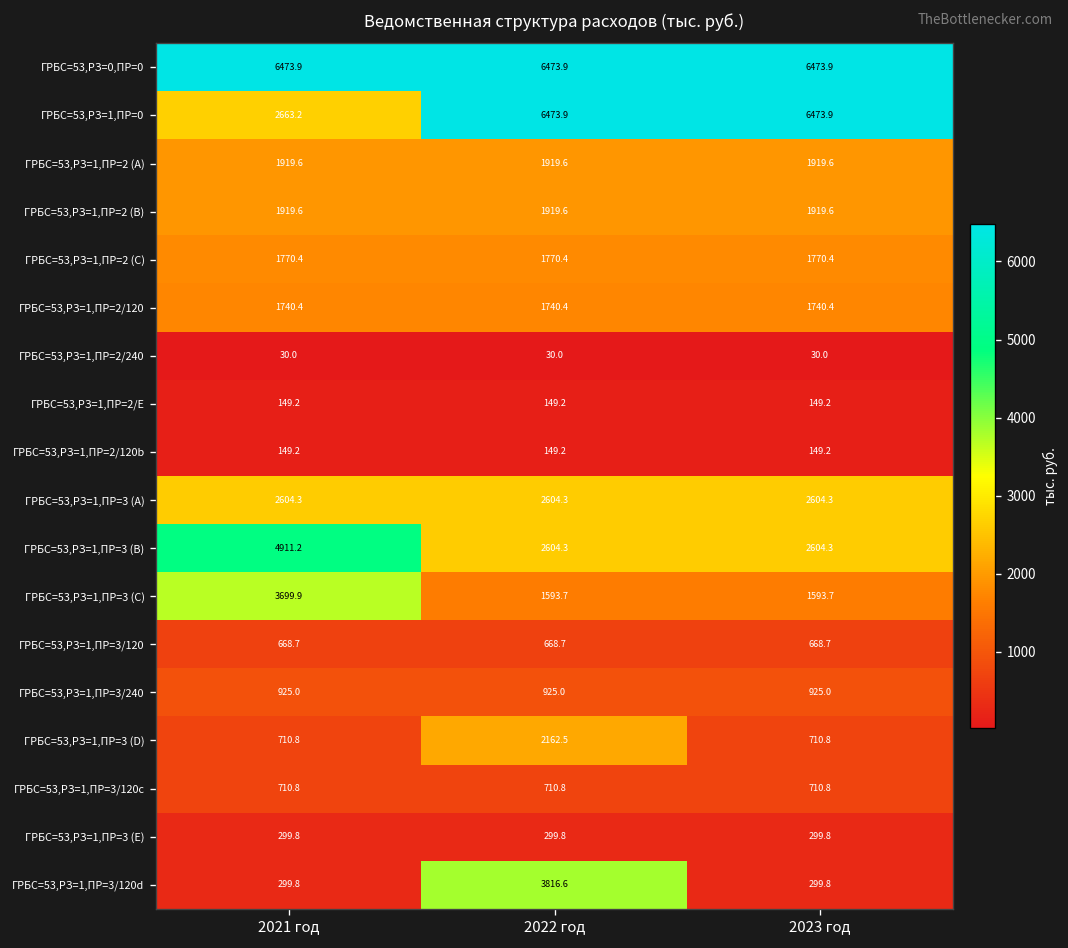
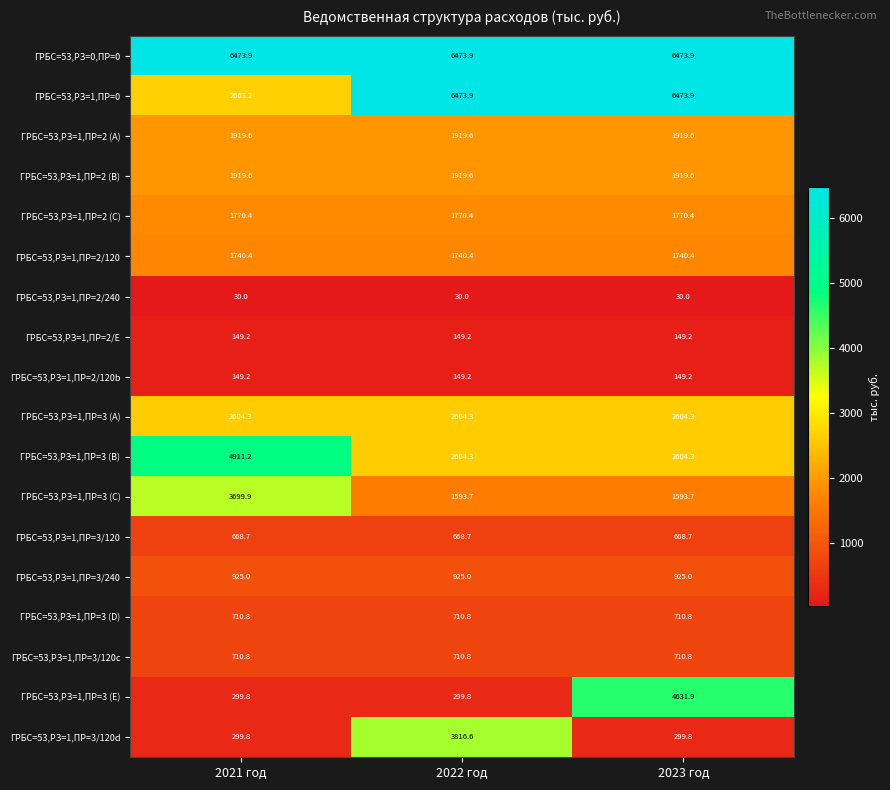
ГРБС=53,РЗ=1,ПР=3 (D), 2022 год: 2162.5 -> 710.8
ГРБС=53,РЗ=1,ПР=3 (E), 2023 год: 299.8 -> 4631.9
